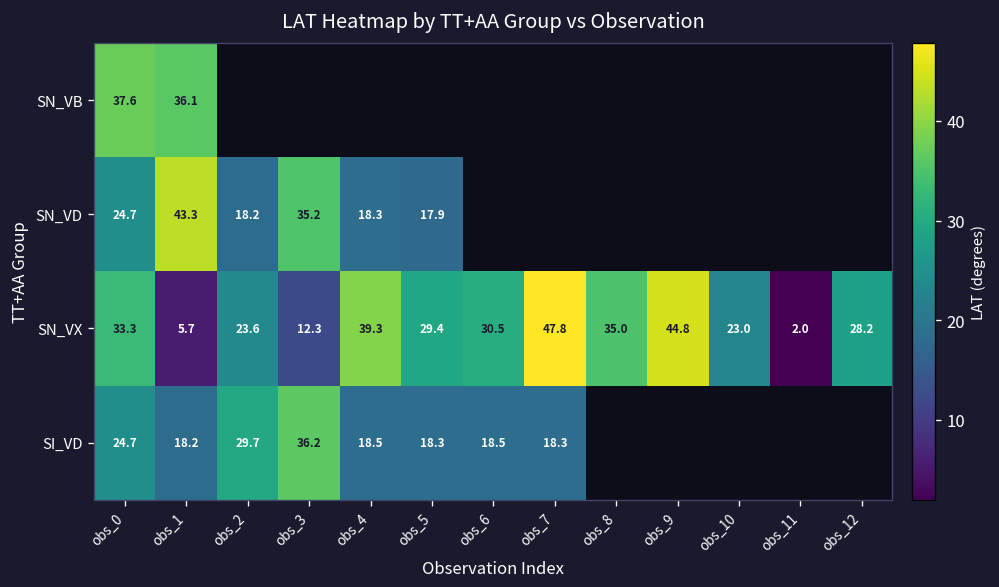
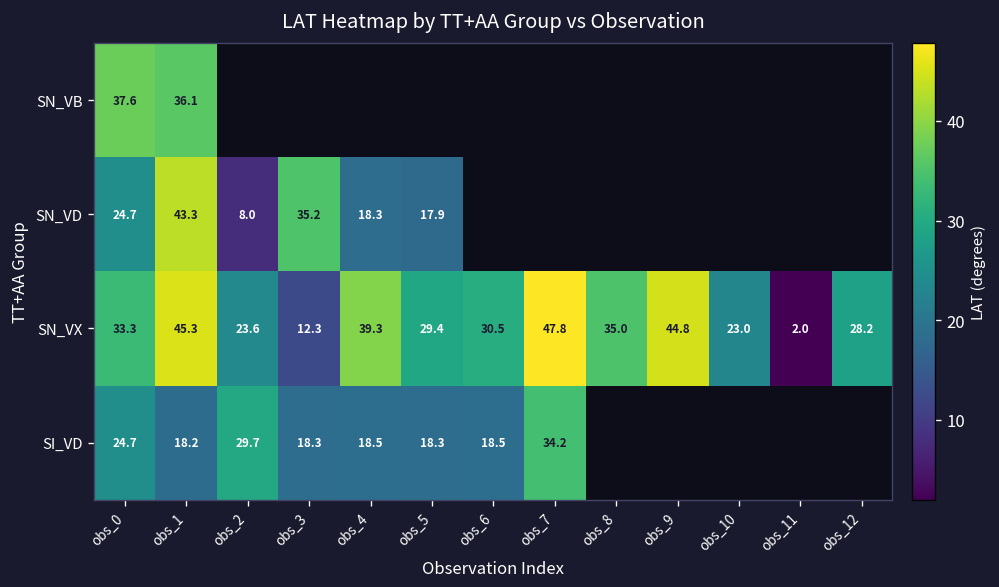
SN_VD, obs_2: 18.2 -> 8.0
SN_VX, obs_1: 5.7 -> 45.3
SI_VD, obs_3: 36.2 -> 18.3
SI_VD, obs_7: 18.3 -> 34.2
